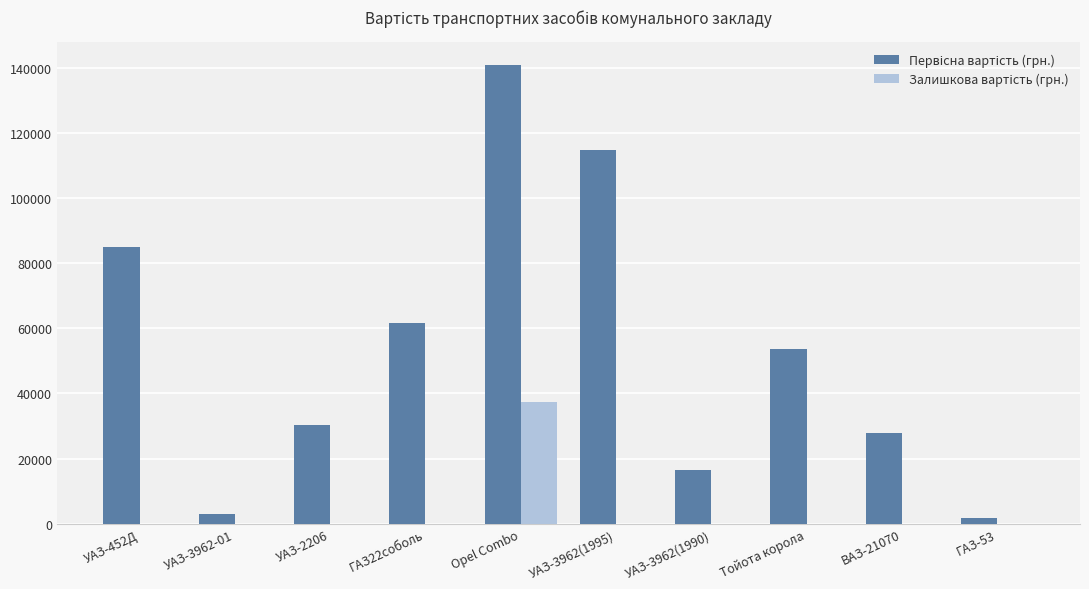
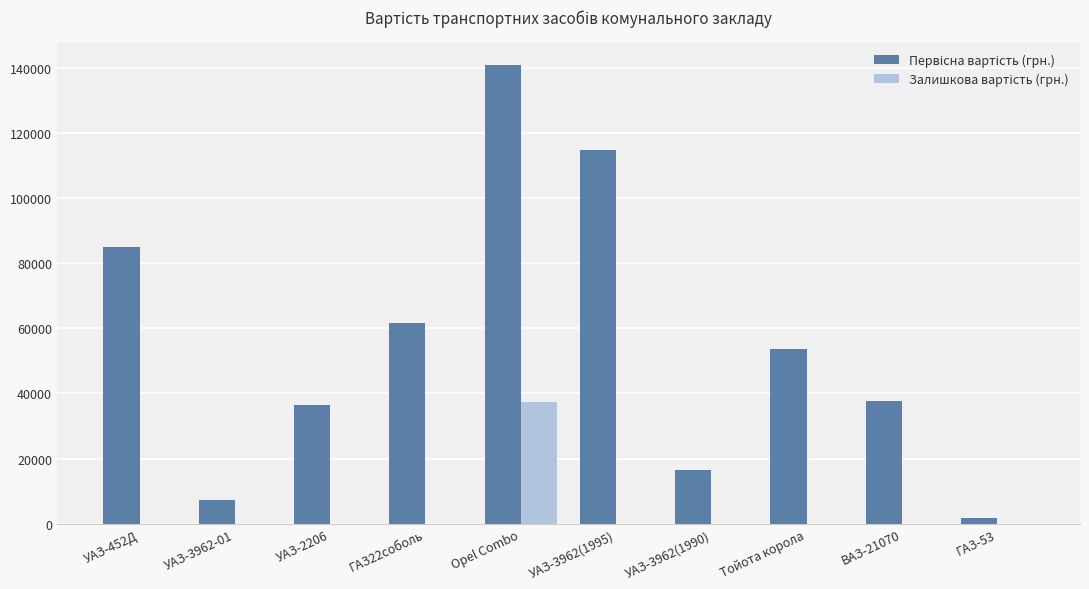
Первісна вартість (грн.), УАЗ-3962-01: 3000 -> 7000
Первісна вартість (грн.), УАЗ-2206: 30000 -> 37000
Первісна вартість (грн.), ВАЗ-21070: 28000 -> 38000
